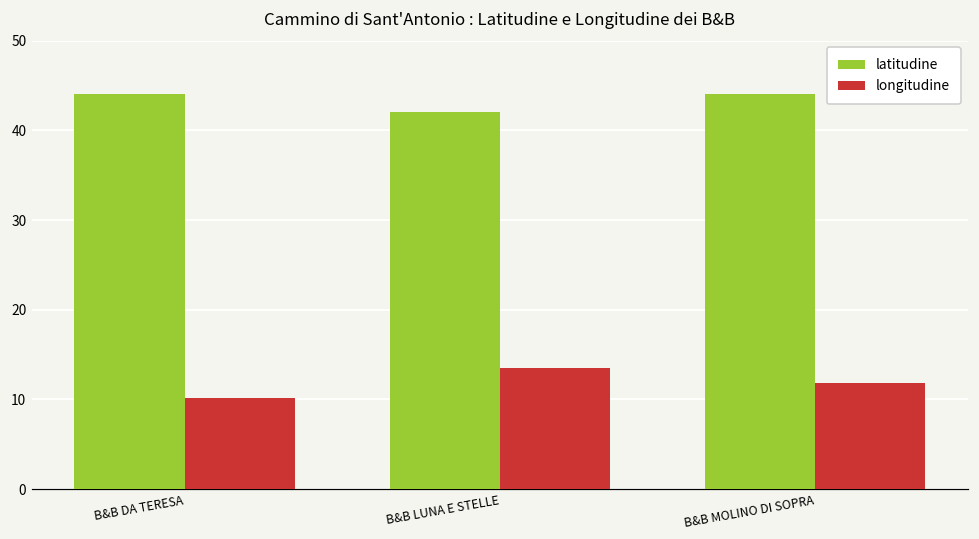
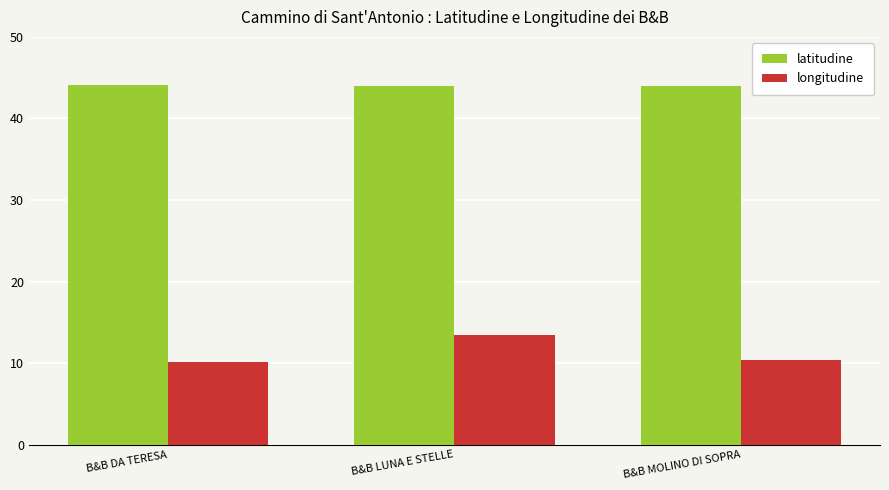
latitudine, B&B LUNA E STELLE: 42 -> 44
longitudine, B&B MOLINO DI SOPRA: 12 -> 10
